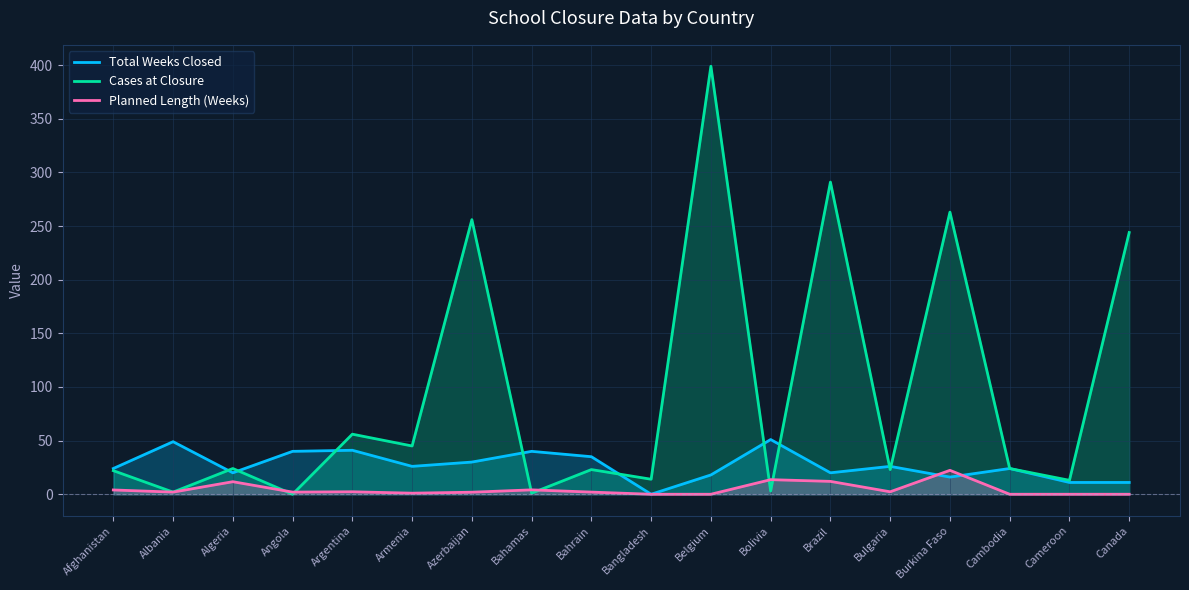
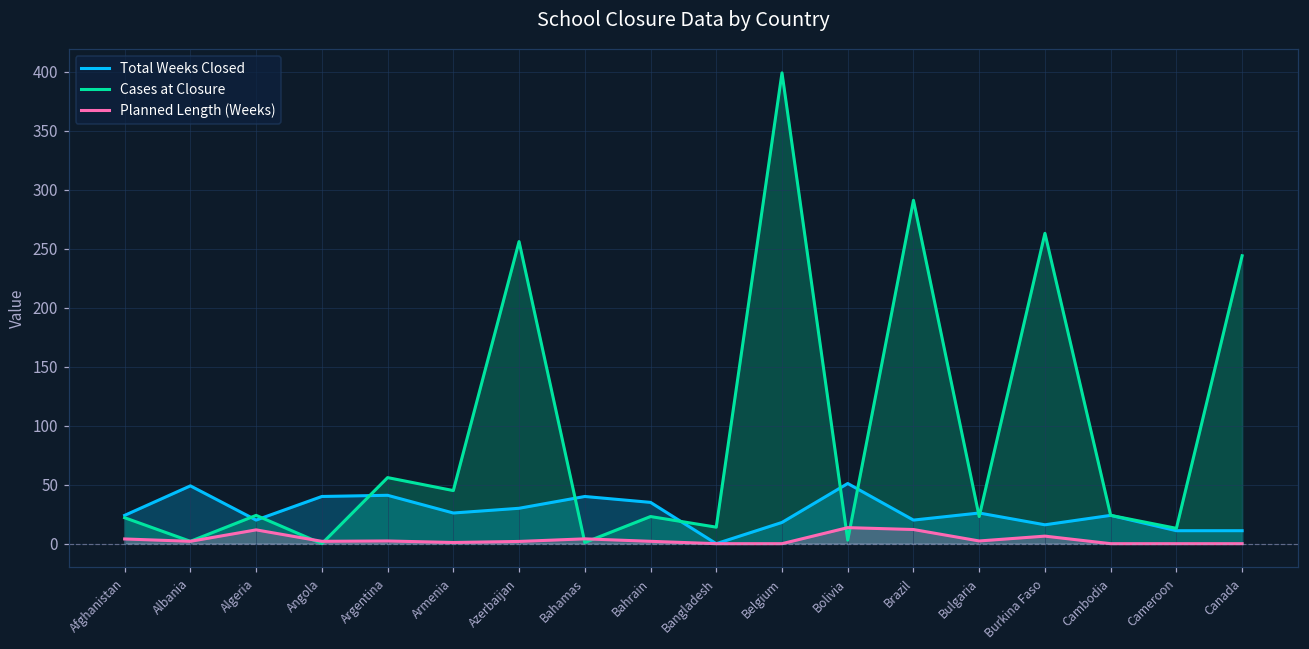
Planned Length (Weeks), Burkina Faso: 22 -> 6
